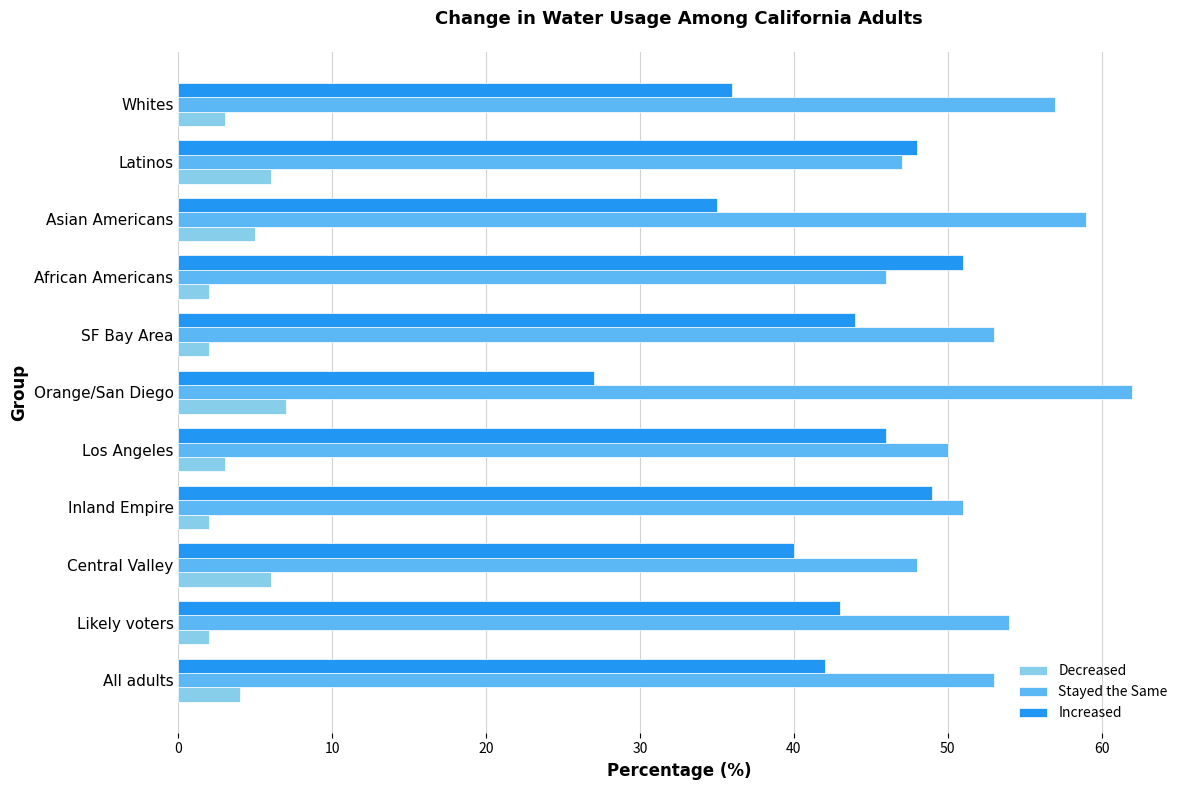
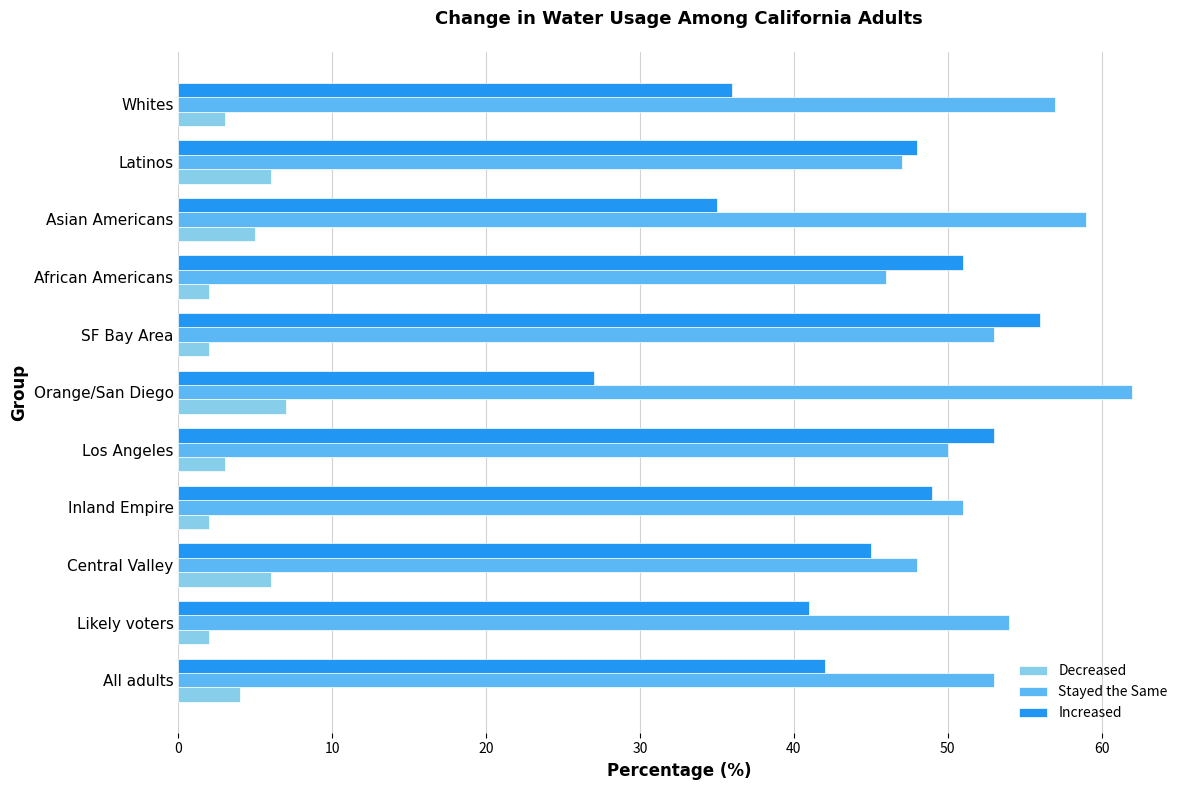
Increased, SF Bay Area: 44 -> 56
Increased, Los Angeles: 46 -> 53
Increased, Central Valley: 40 -> 45
Increased, Likely voters: 43 -> 41
